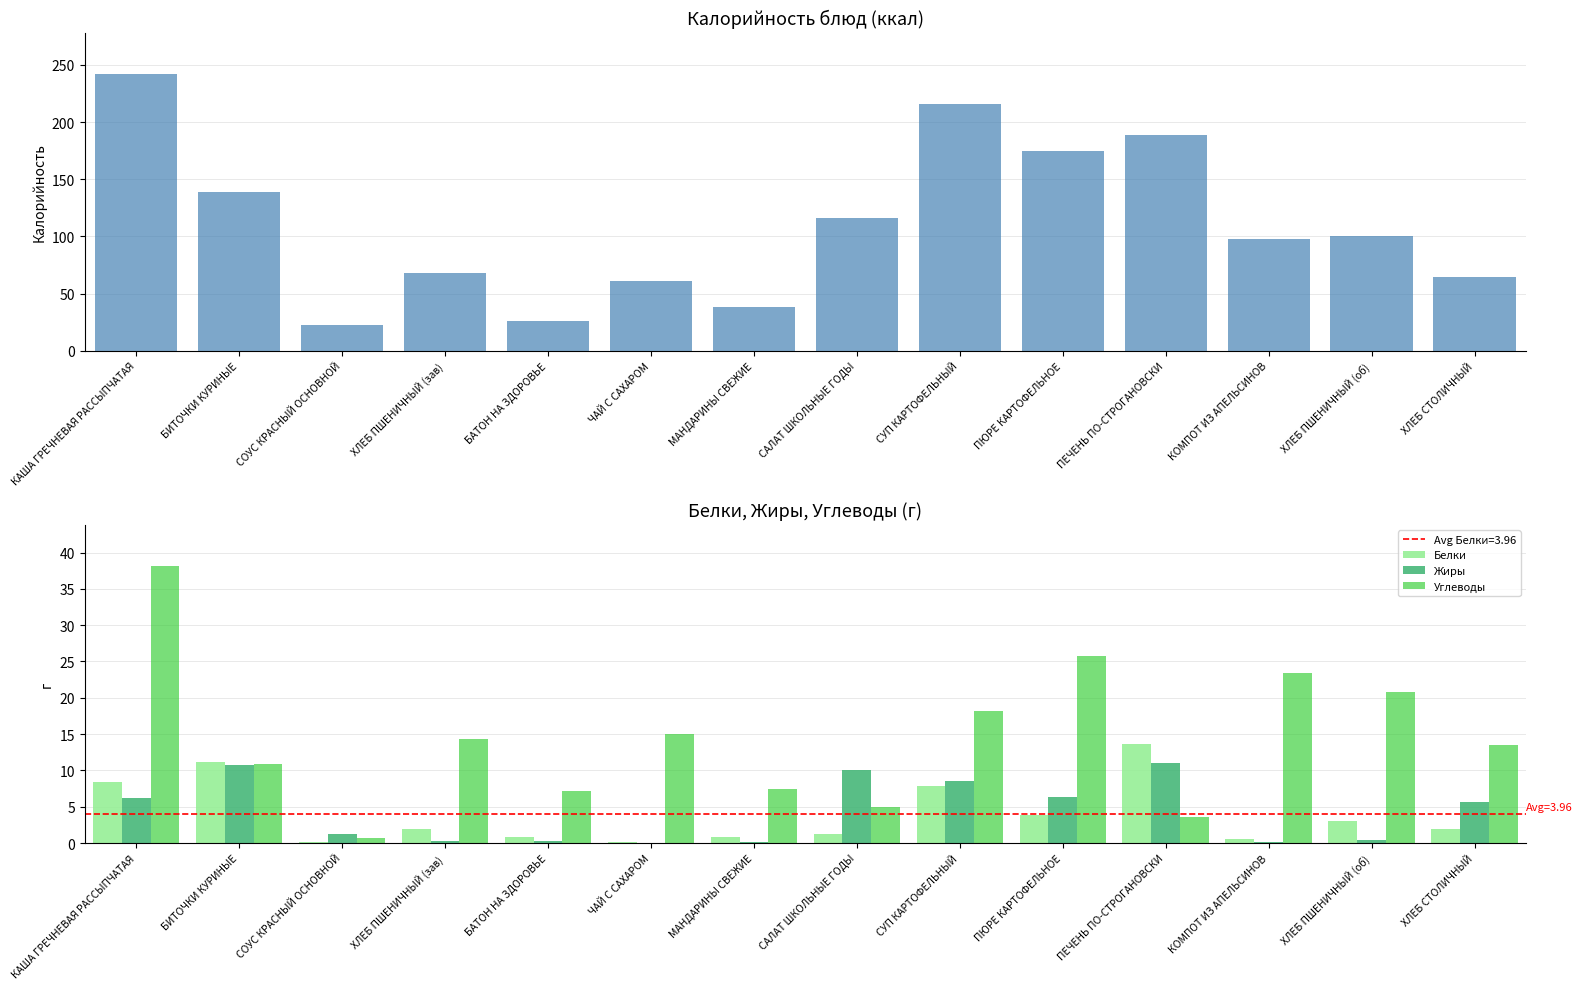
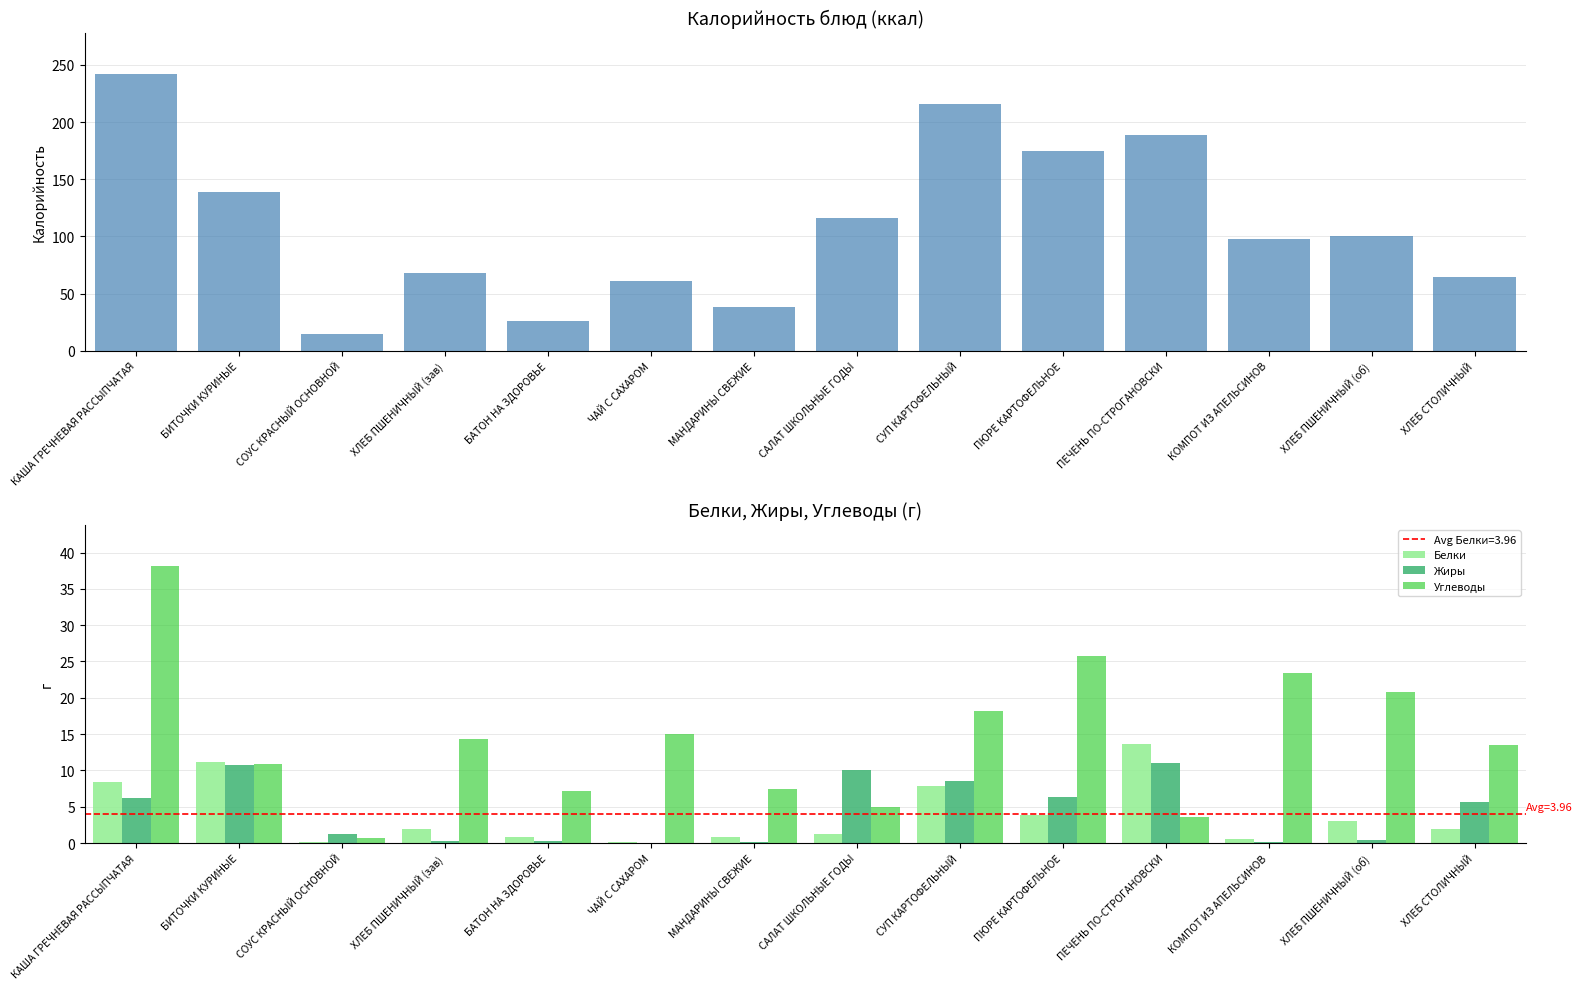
Калорийность блюд (ккал), СОУС КРАСНЫЙ ОСНОВНОЙ: 23 -> 15
